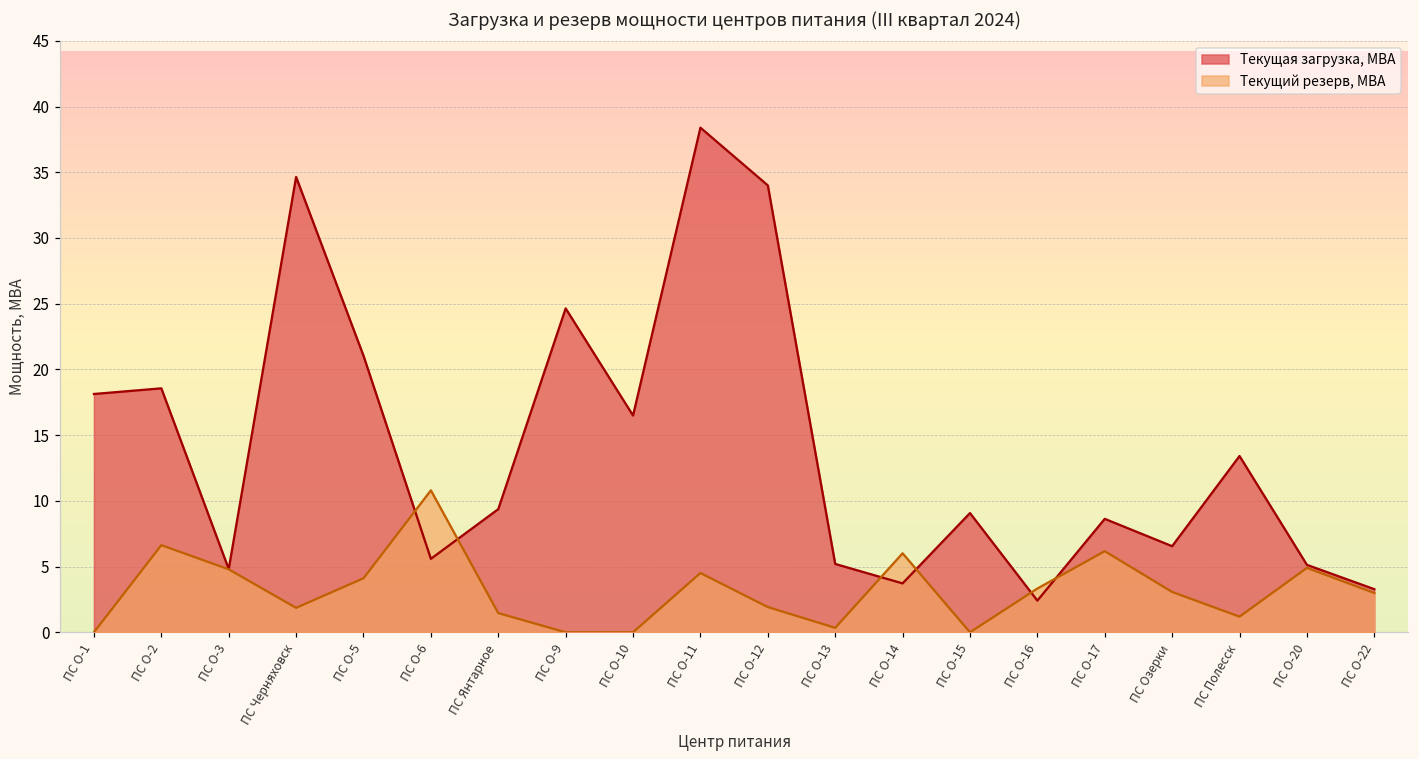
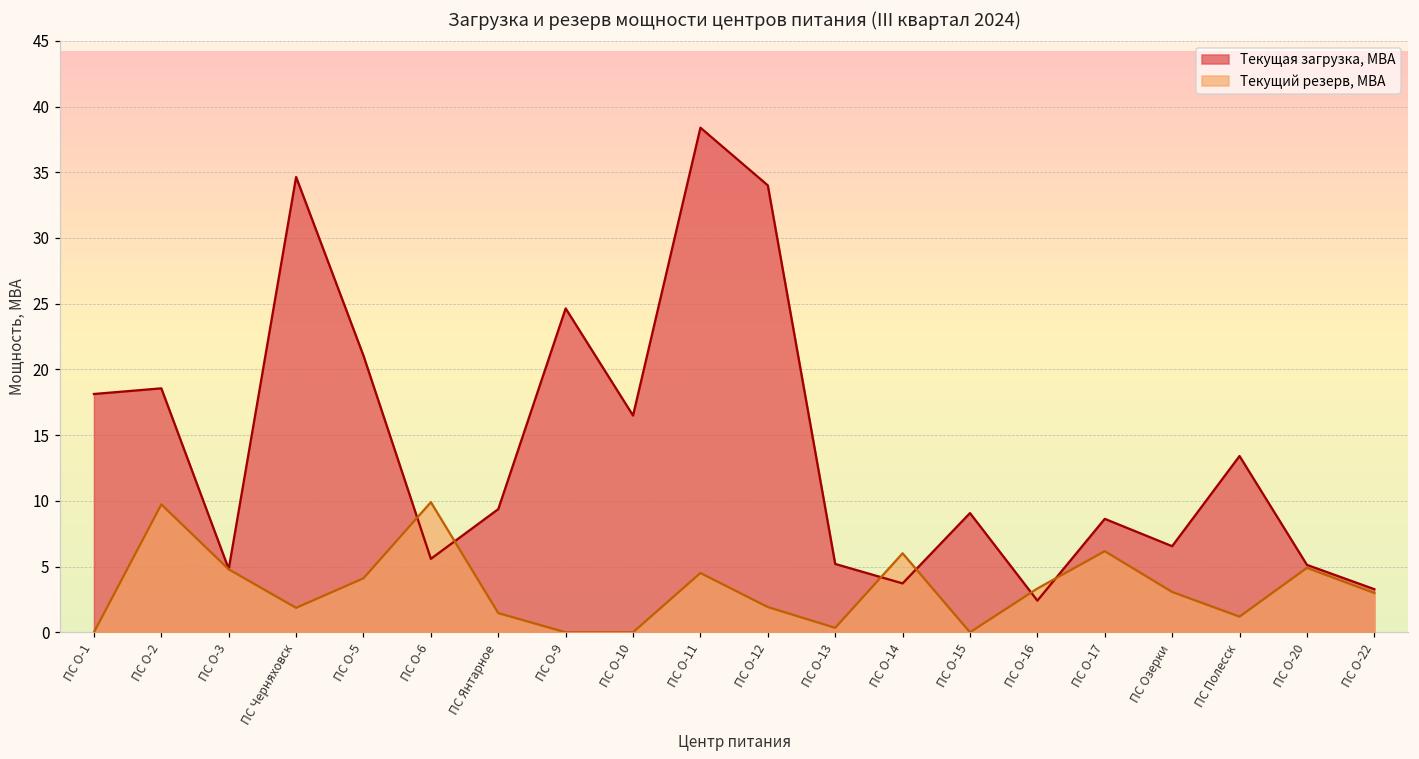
Текущий резерв, МВА, ПС О-2: 6.6 -> 9.7
Текущий резерв, МВА, ПС О-6: 10.8 -> 9.9
